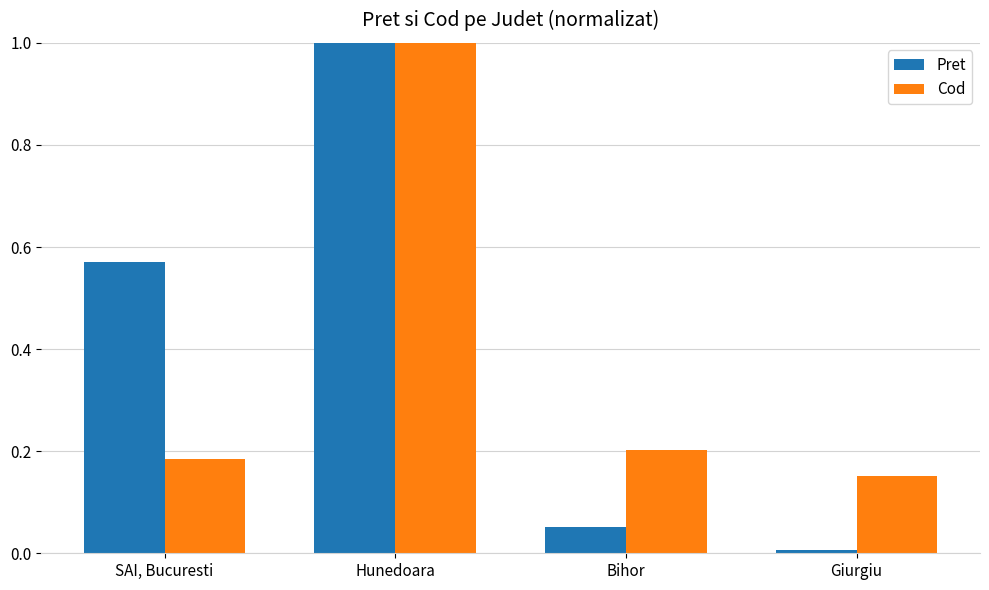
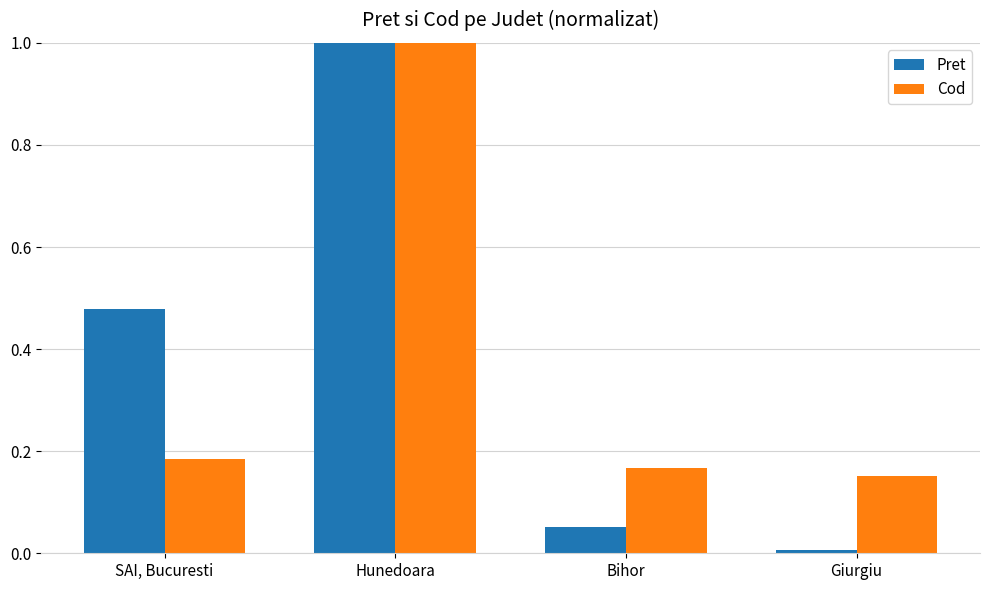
Pret, SAI, Bucuresti: 0.57 -> 0.48
Cod, Bihor: 0.20 -> 0.17
